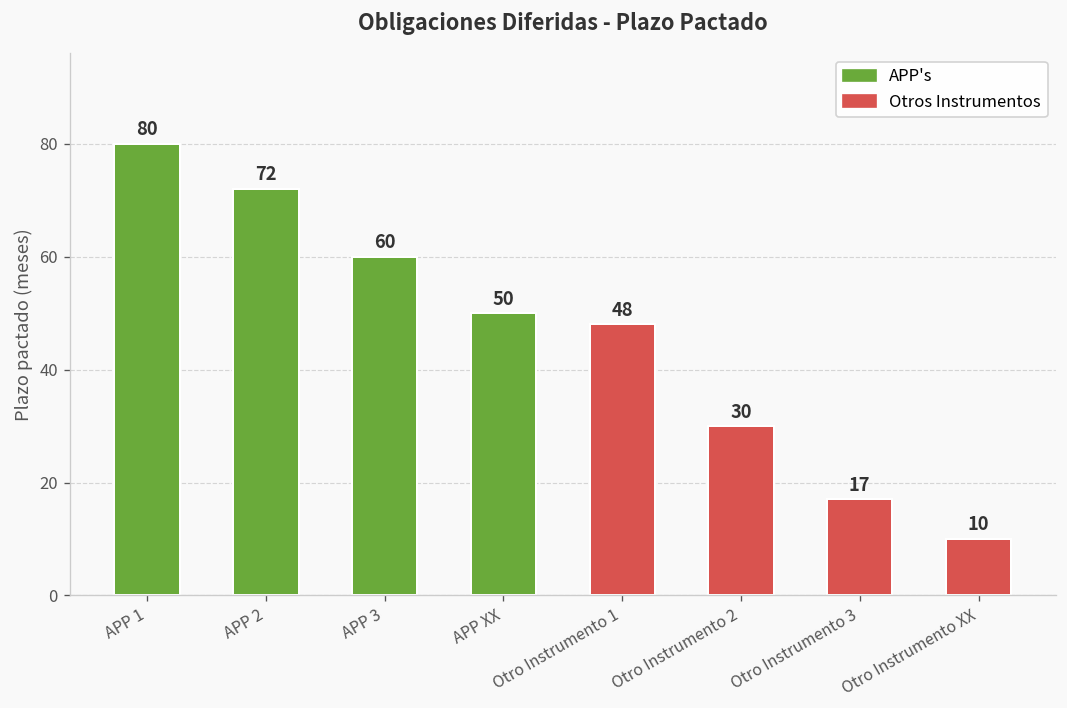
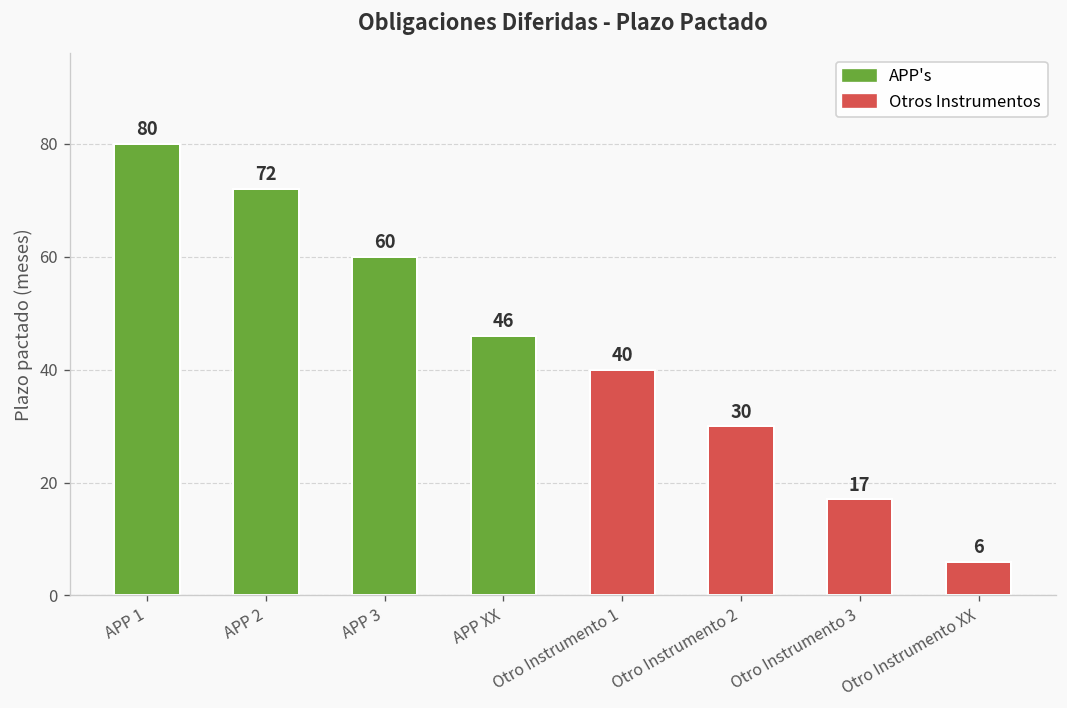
APP XX: 50 -> 46
Otro Instrumento 1: 48 -> 40
Otro Instrumento XX: 10 -> 6
